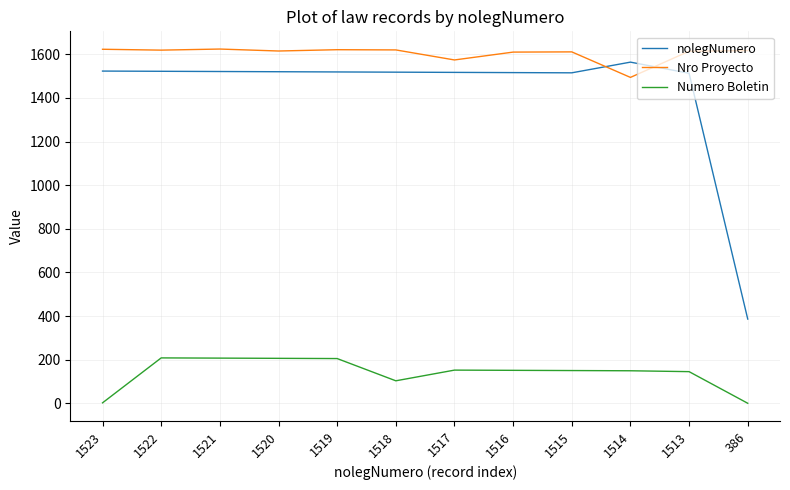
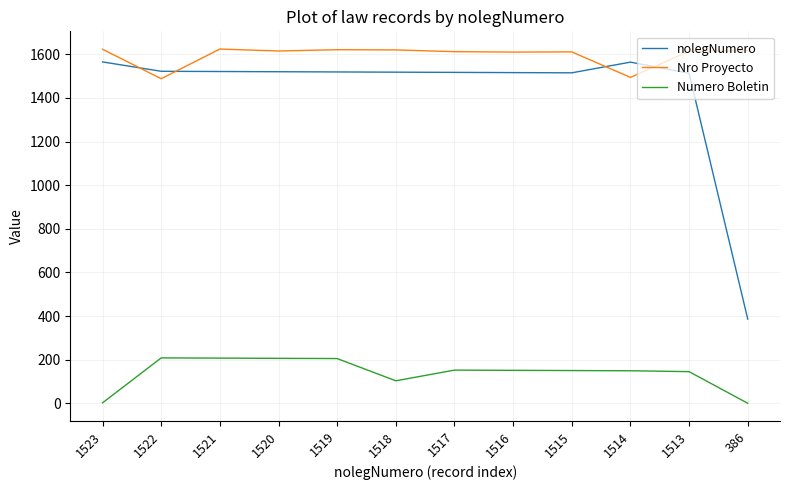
nolegNumero, 1523: 1520 -> 1570
Nro Proyecto, 1522: 1620 -> 1490
Nro Proyecto, 1517: 1570 -> 1610
